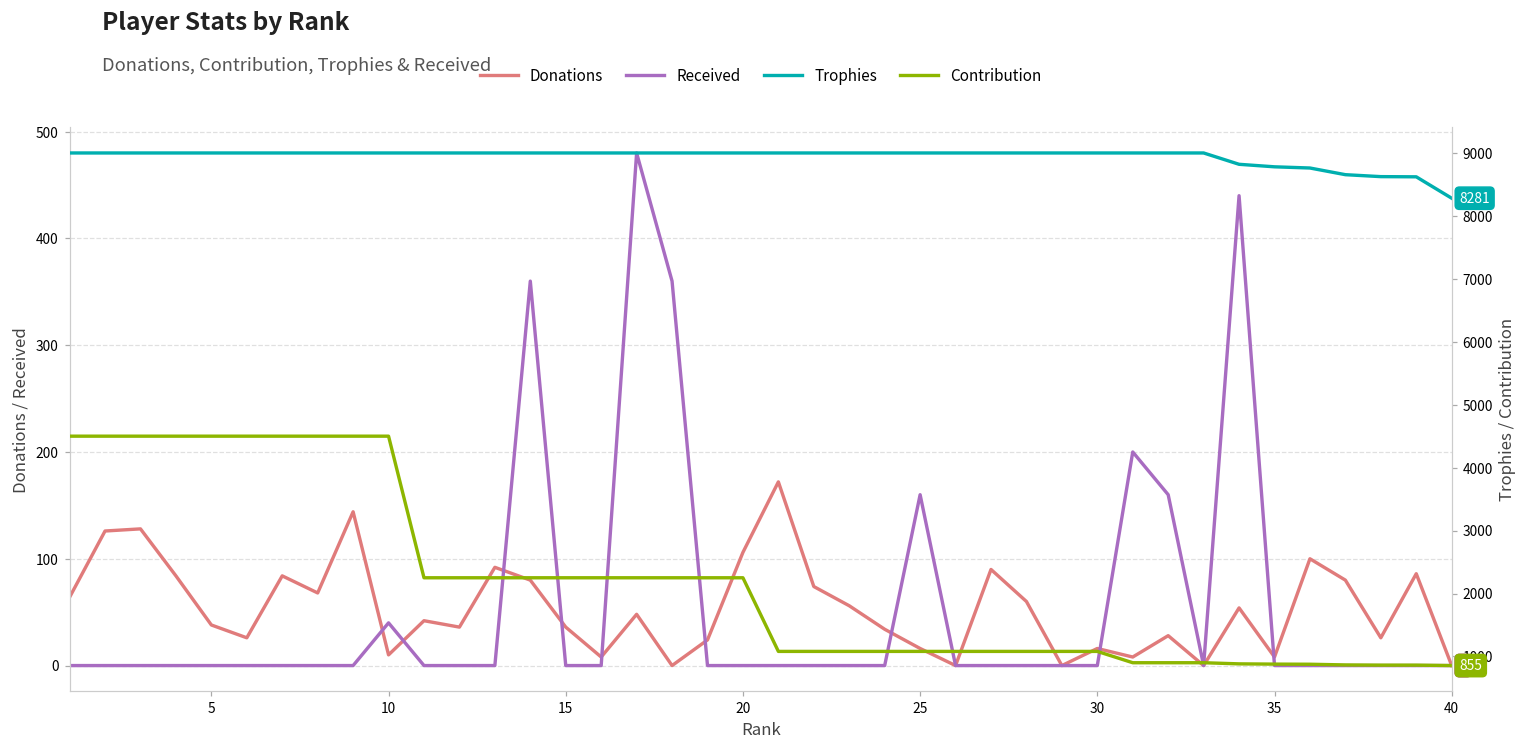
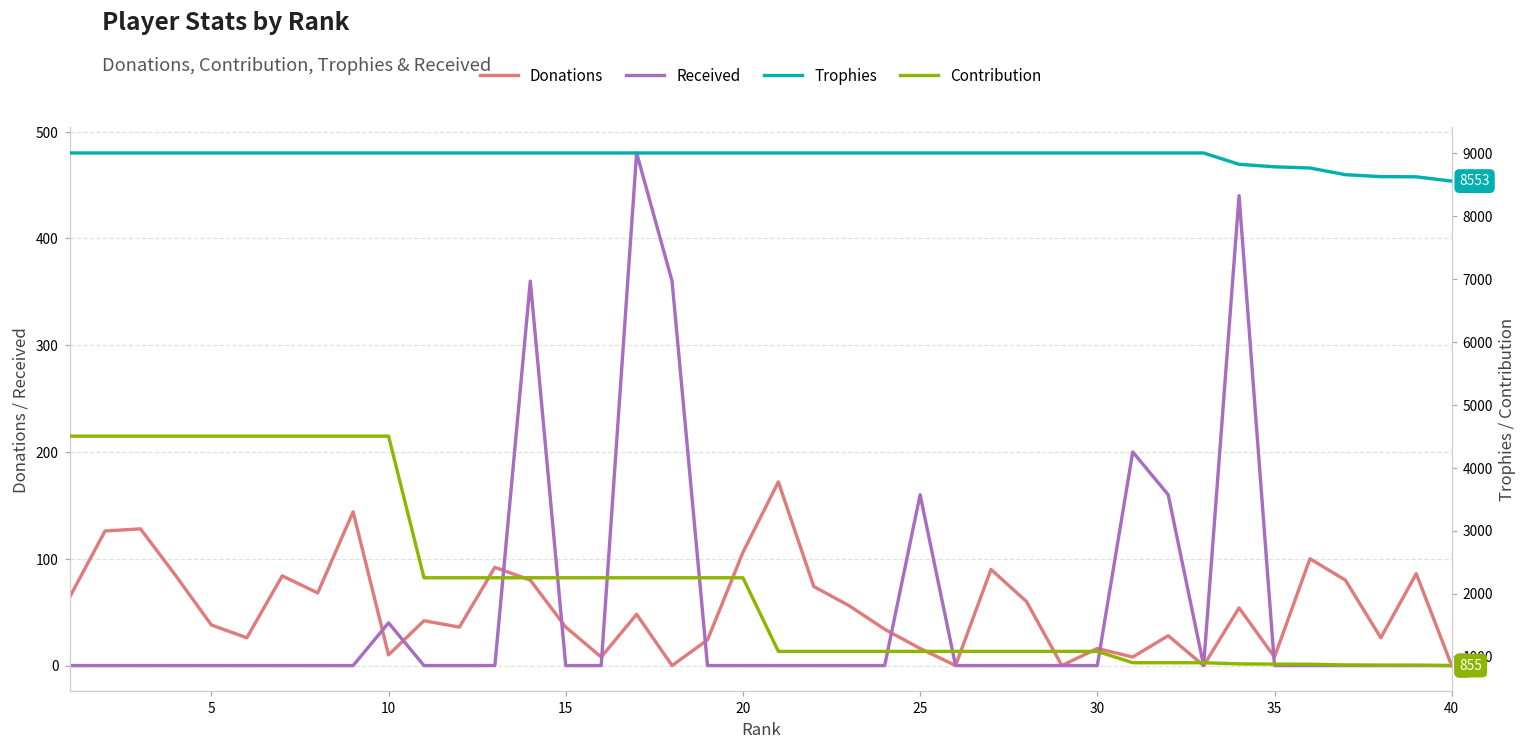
Trophies, 40: 8281 -> 8553
